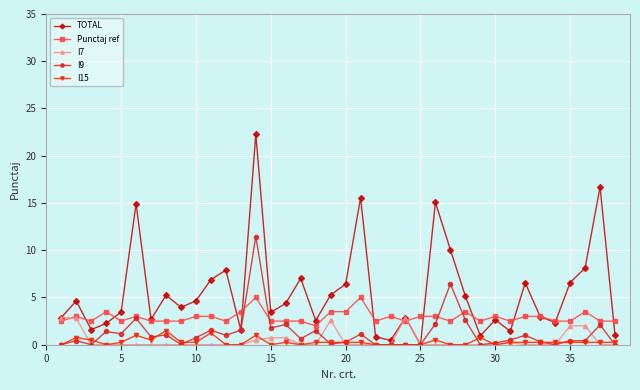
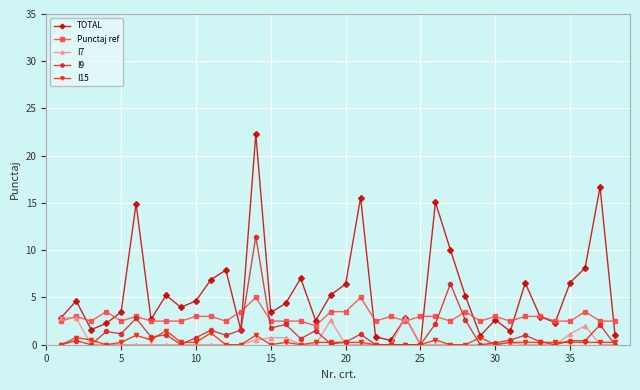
I7, 35: 2 -> 1
